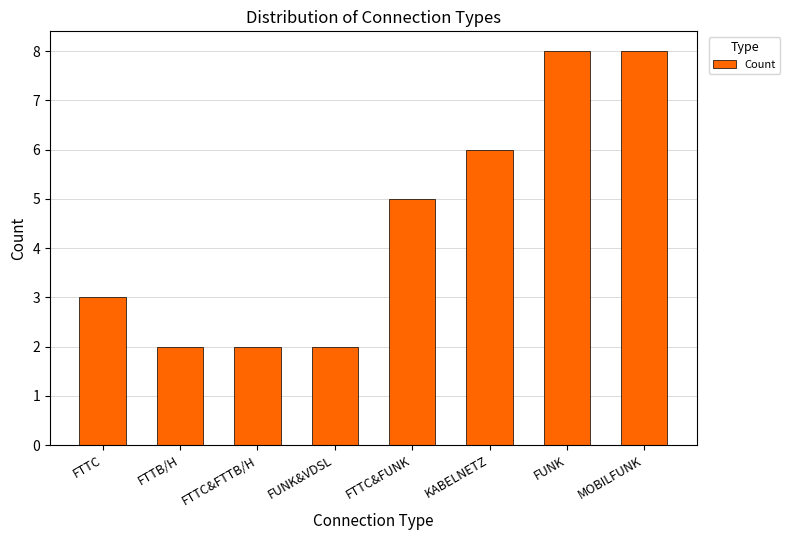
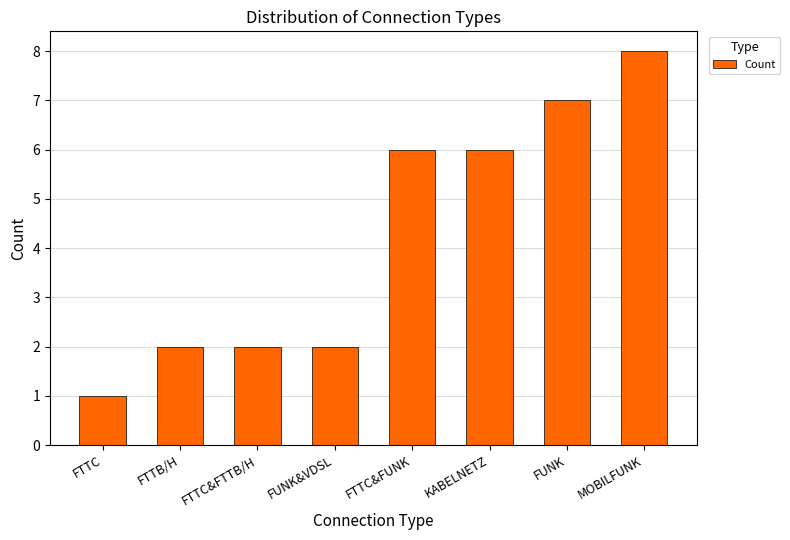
FTTC: 3 -> 1
FTTC&FUNK: 5 -> 6
FUNK: 8 -> 7
